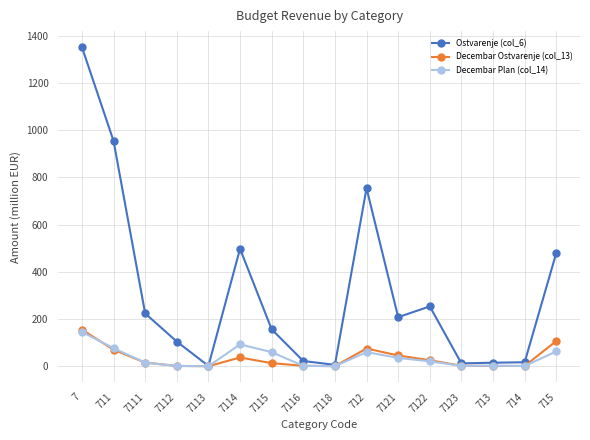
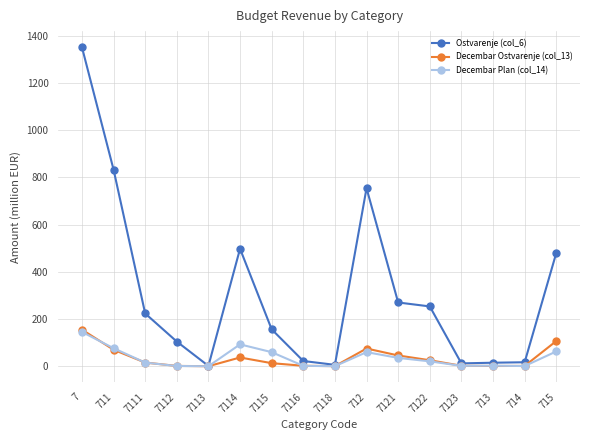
Ostvarenje (col_6), 711: 950 -> 830
Ostvarenje (col_6), 7121: 210 -> 270
